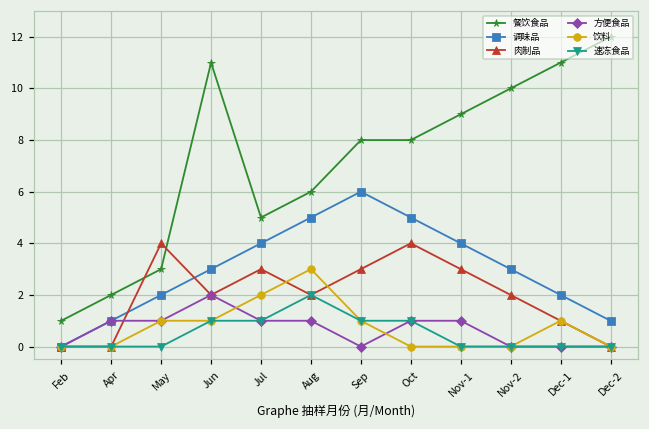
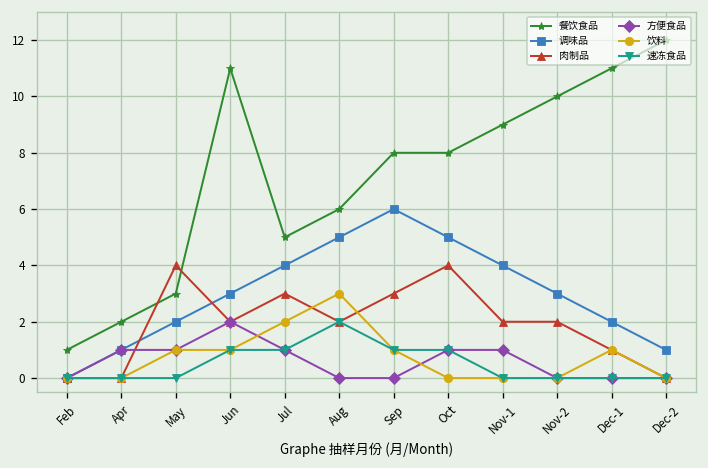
方便食品, Aug: 1 -> 0
肉制品, Nov-1: 3 -> 2
